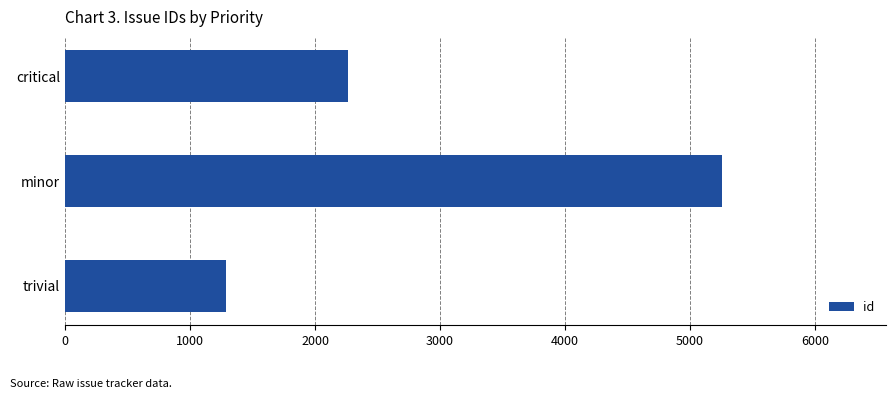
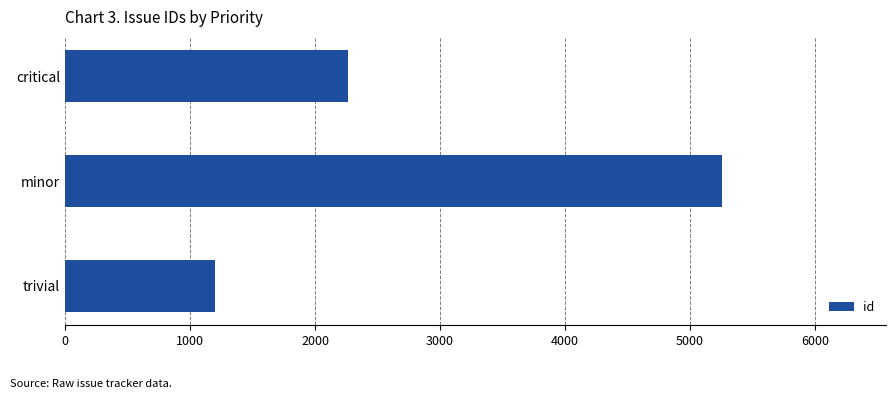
trivial: 1290 -> 1200
